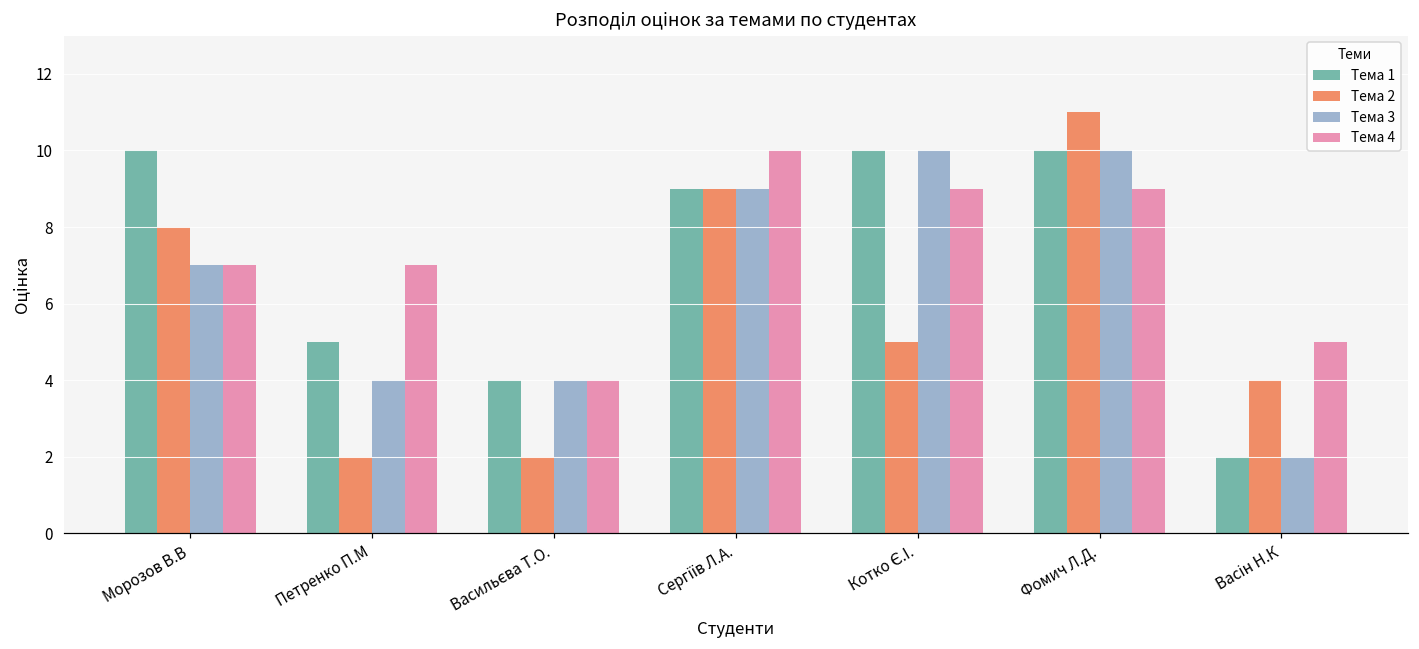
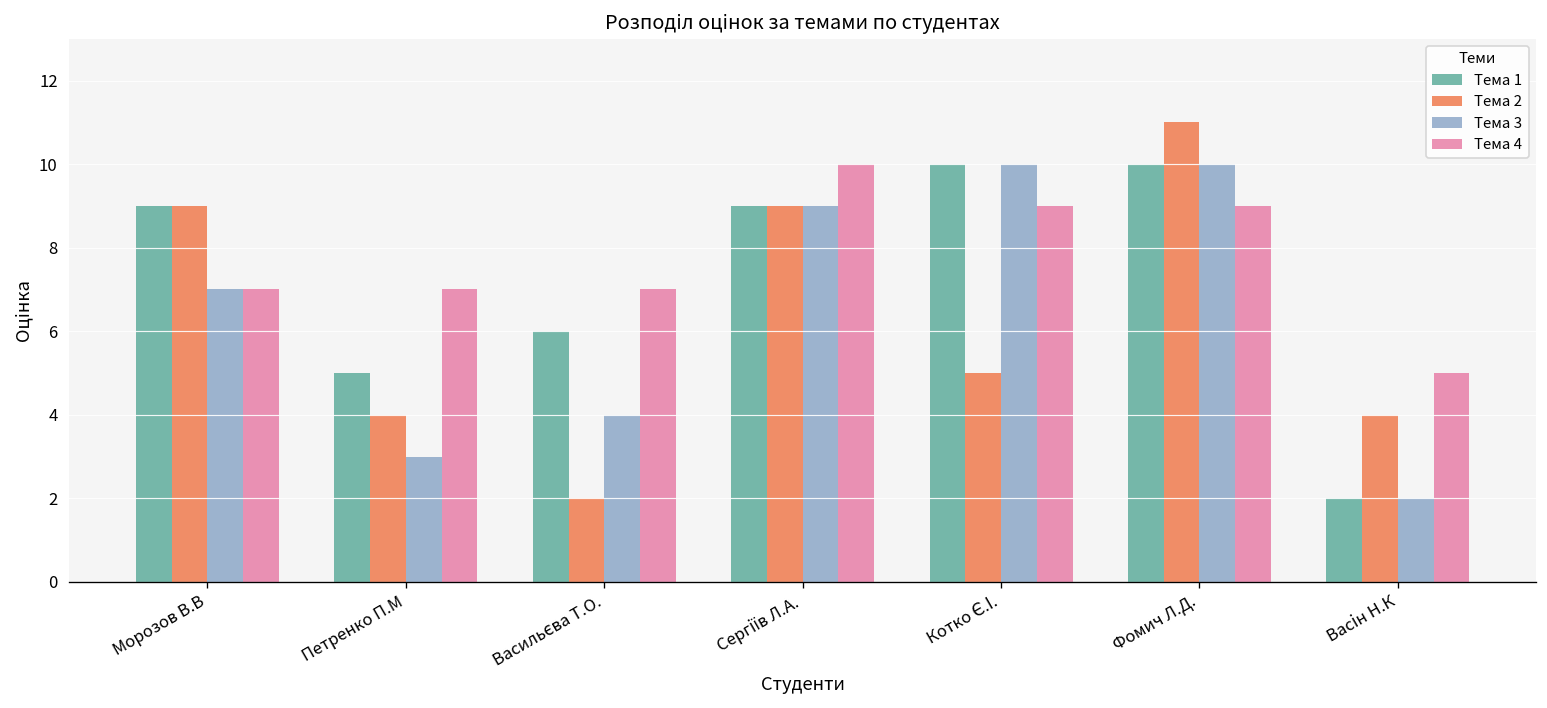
Тема 1, Морозов В.В: 10 -> 9
Тема 2, Морозов В.В: 8 -> 9
Тема 2, Петренко П.М: 2 -> 4
Тема 3, Петренко П.М: 4 -> 3
Тема 1, Васильєва Т.О.: 4 -> 6
Тема 4, Васильєва Т.О.: 4 -> 7
